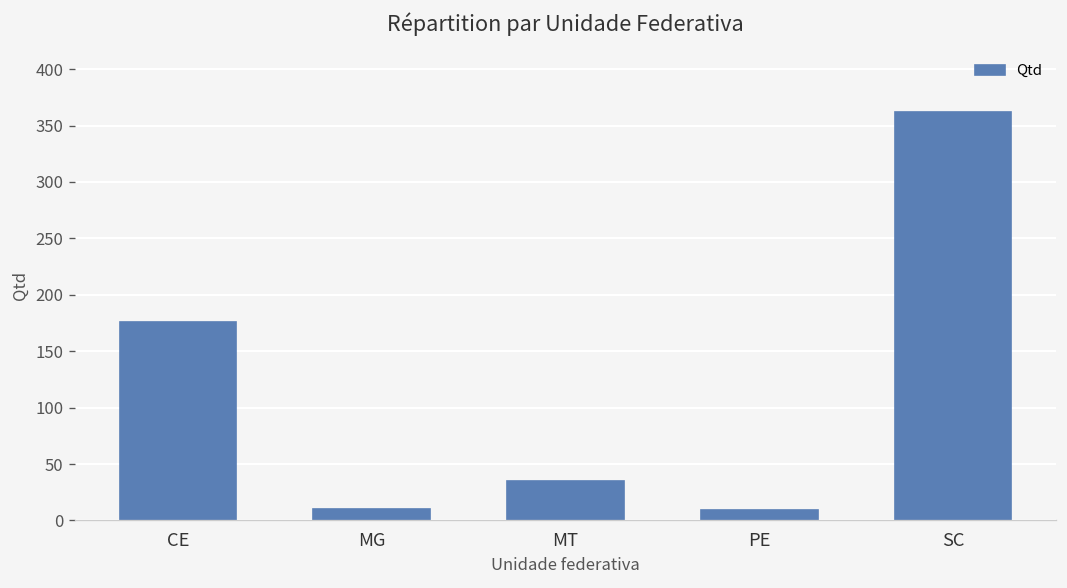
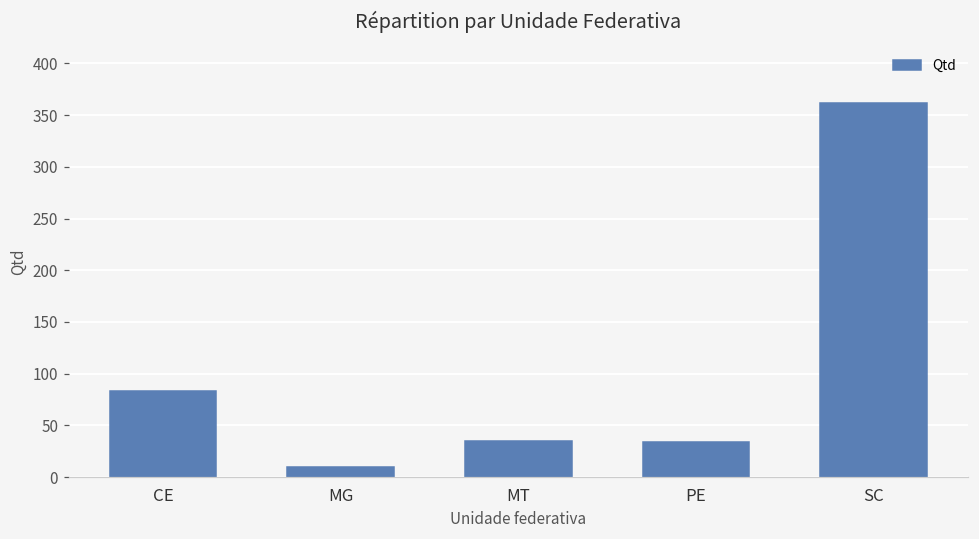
CE: 180 -> 80
PE: 10 -> 30
